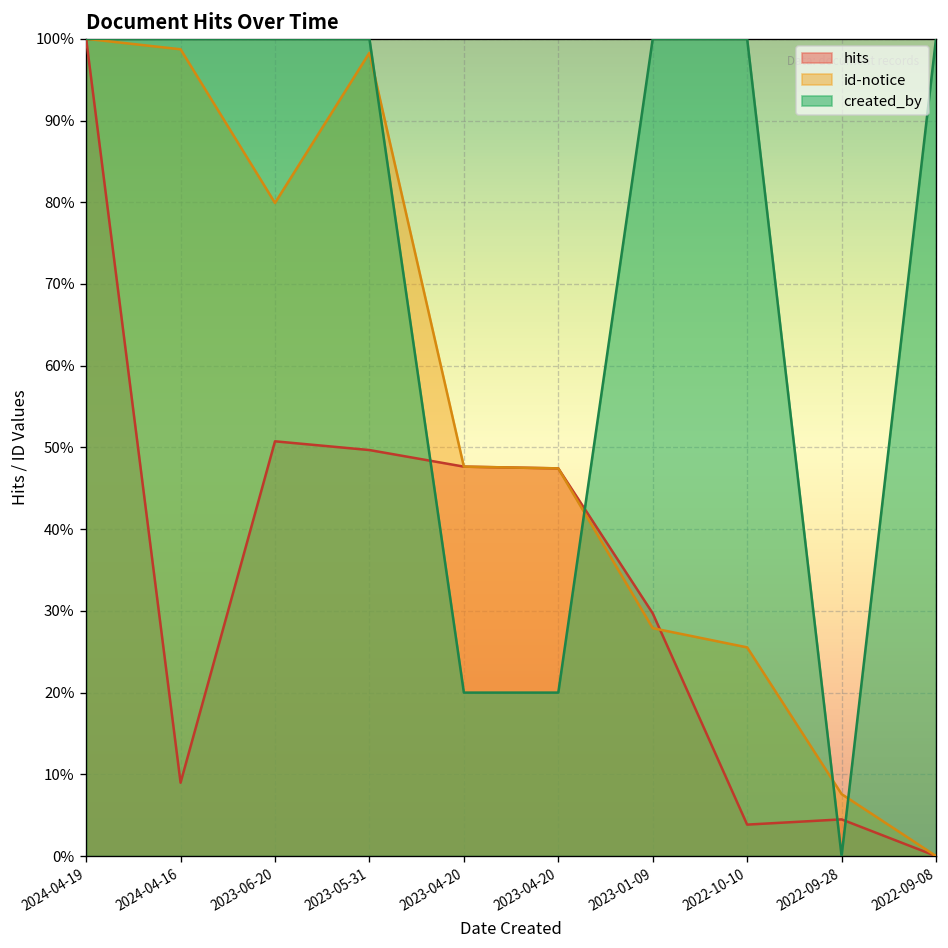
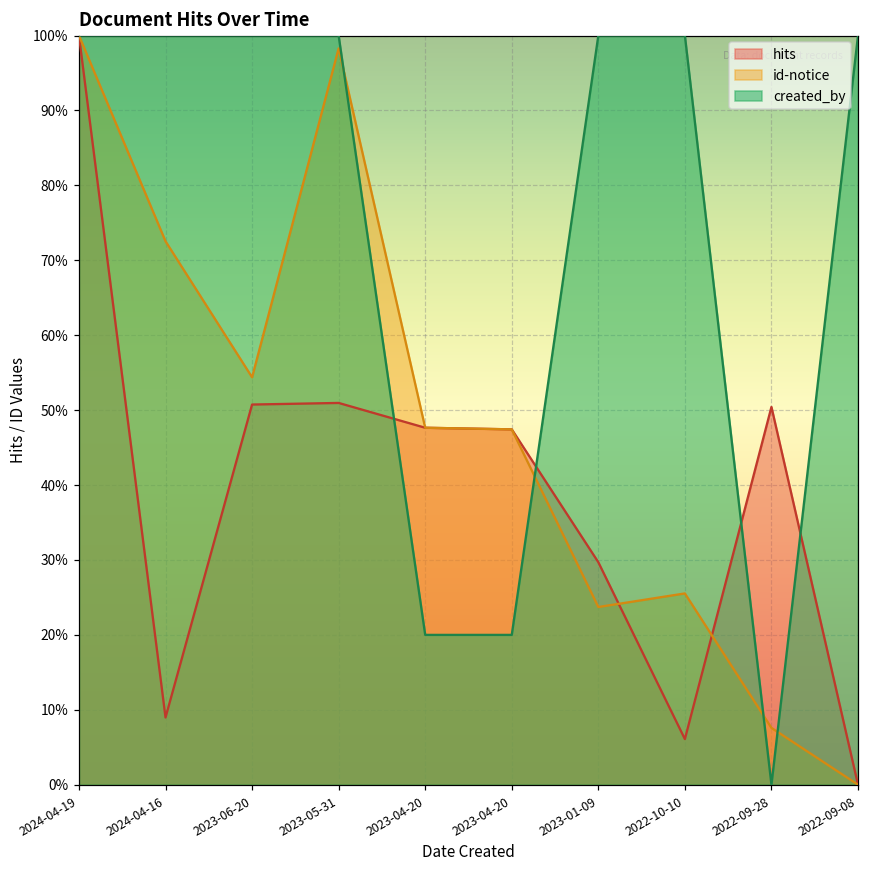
id-notice, 2024-04-16: 99% -> 73%
id-notice, 2023-06-20: 80% -> 54%
hits, 2023-05-31: 50% -> 51%
id-notice, 2023-01-09: 28% -> 24%
hits, 2022-10-10: 4% -> 6%
hits, 2022-09-28: 4% -> 50%
